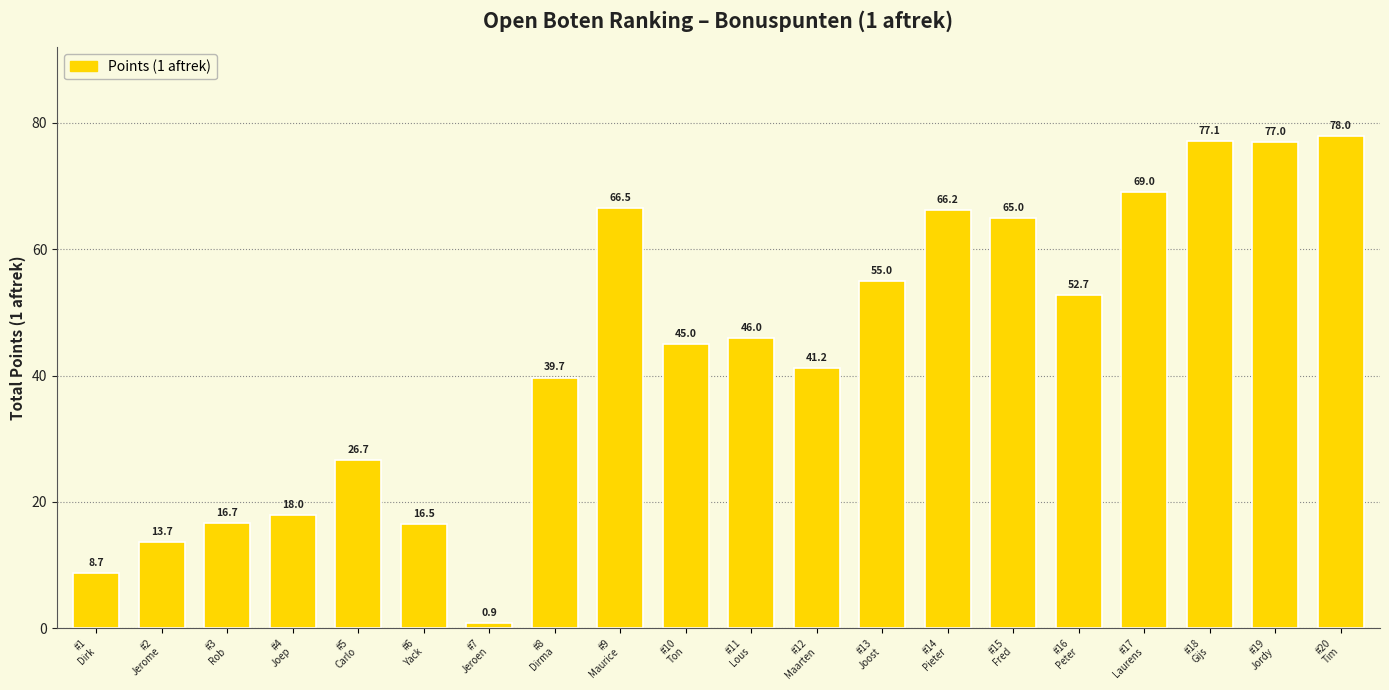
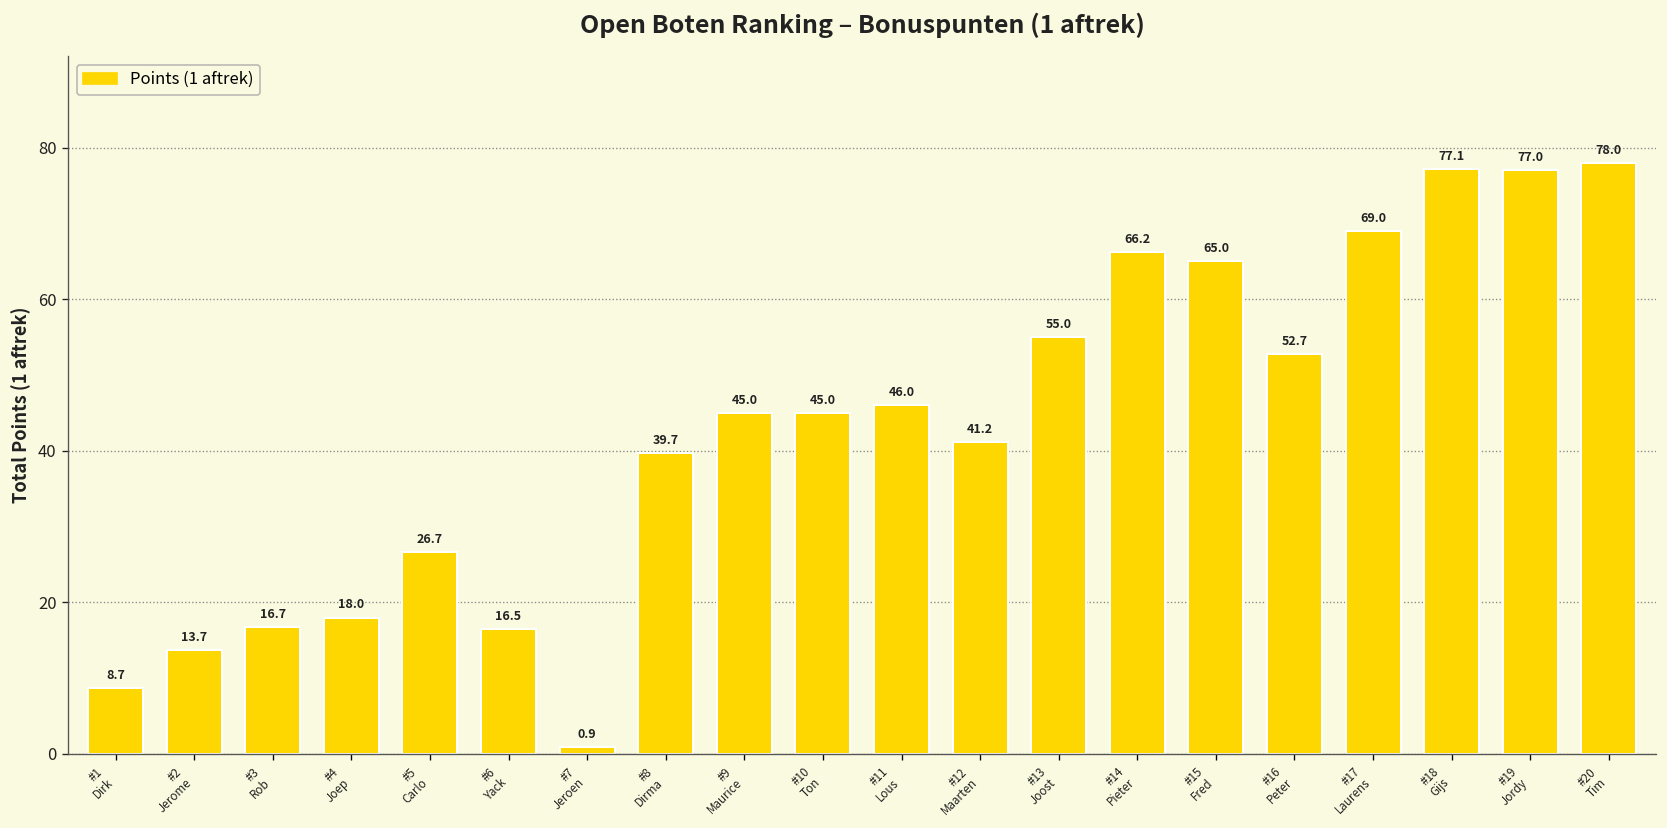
#9 Maurice: 66.5 -> 45.0
